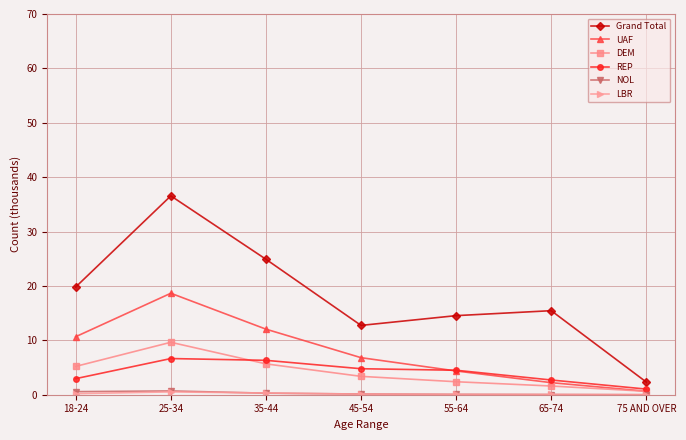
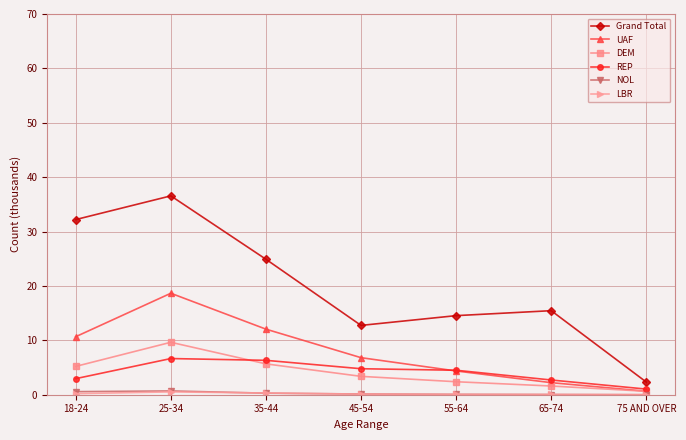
Grand Total, 18-24: 20 -> 32
